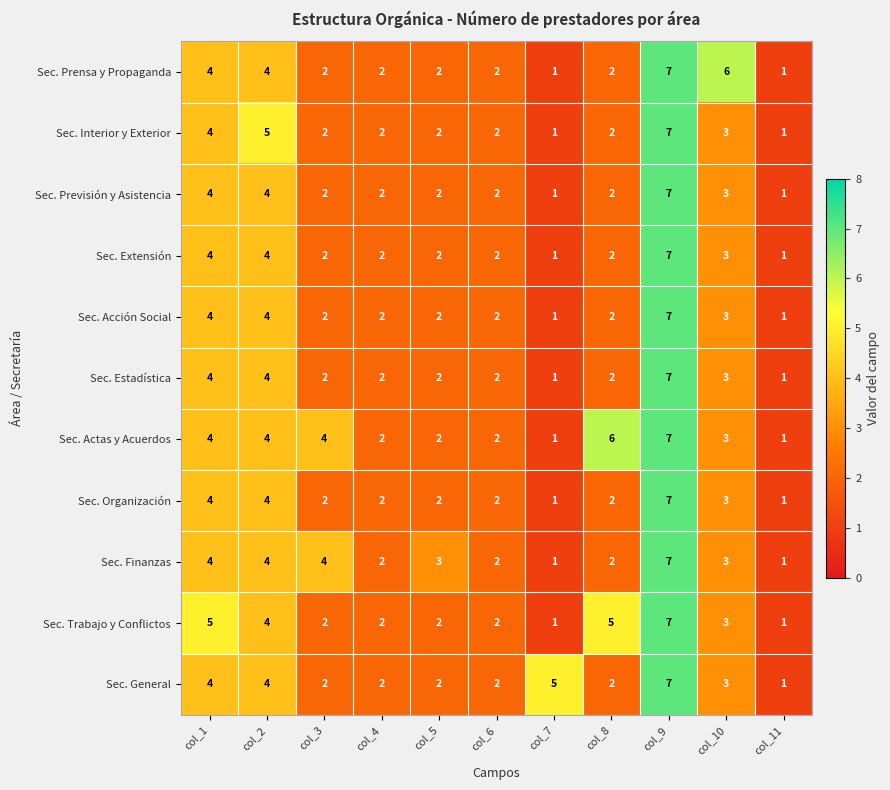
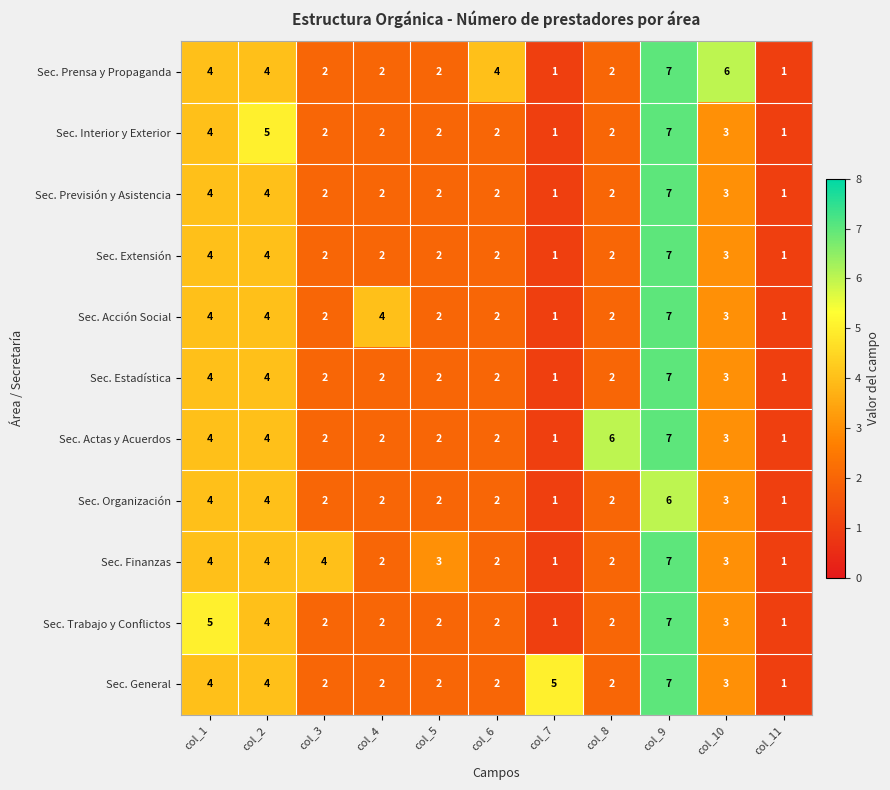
Sec. Prensa y Propaganda, col_6: 2 -> 4
Sec. Acción Social, col_4: 2 -> 4
Sec. Actas y Acuerdos, col_3: 4 -> 2
Sec. Organización, col_9: 7 -> 6
Sec. Trabajo y Conflictos, col_8: 5 -> 2
